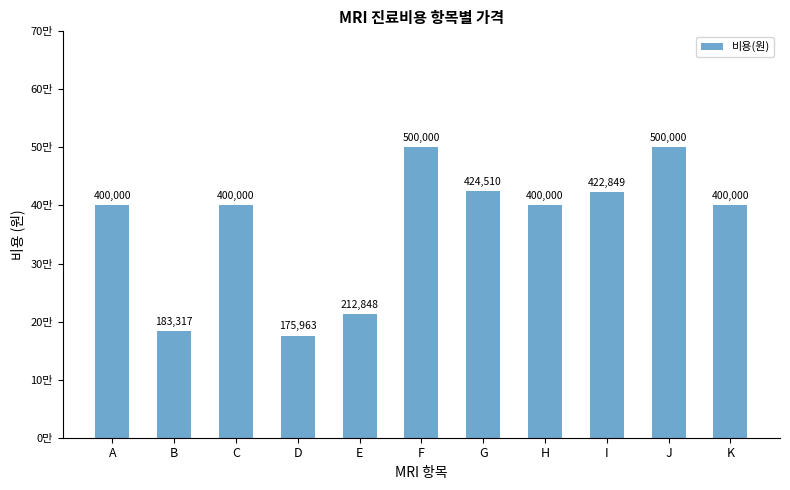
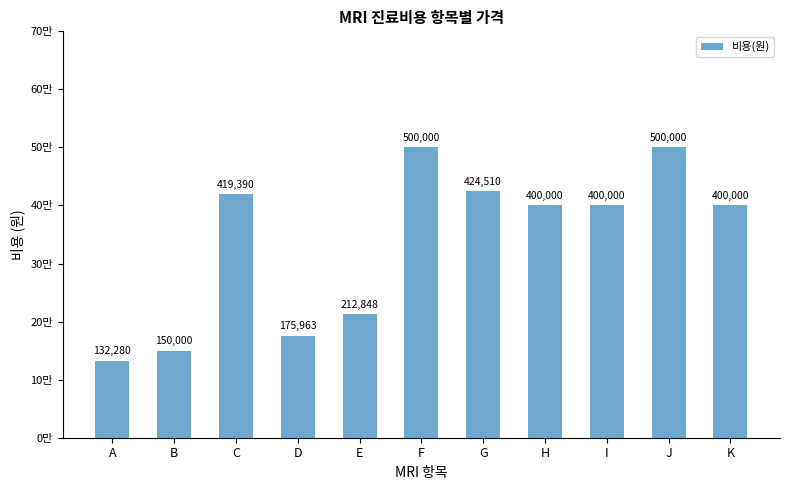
A: 400,000 -> 132,280
B: 183,317 -> 150,000
C: 400,000 -> 419,390
I: 422,849 -> 400,000
